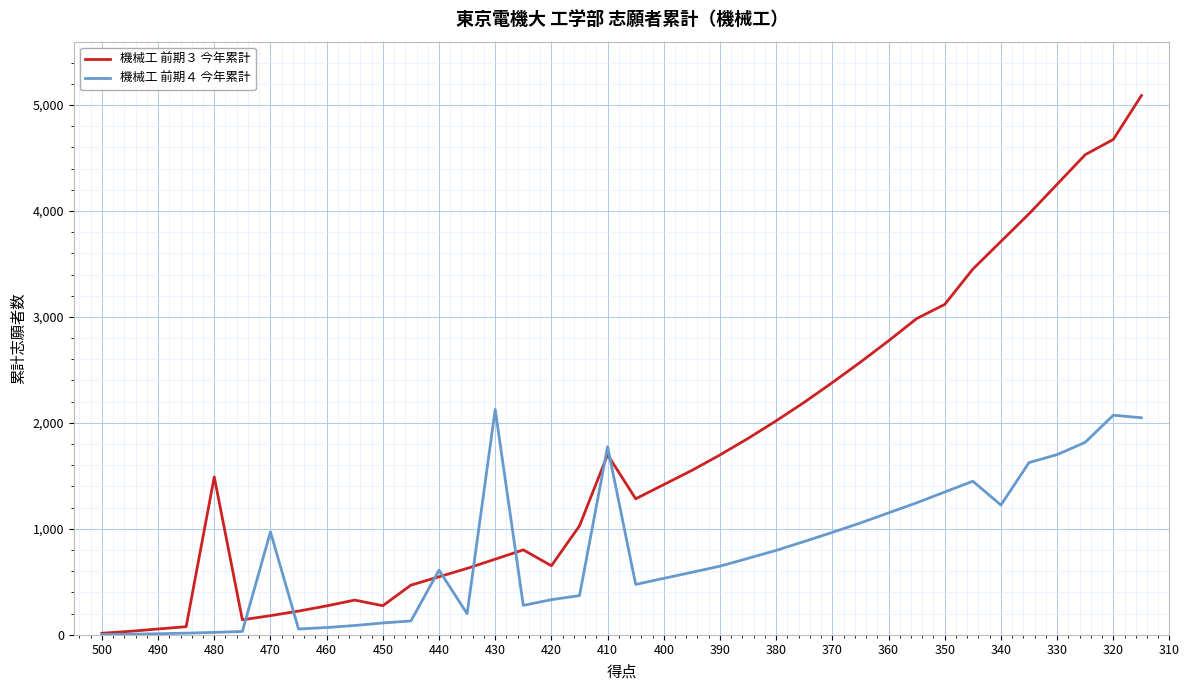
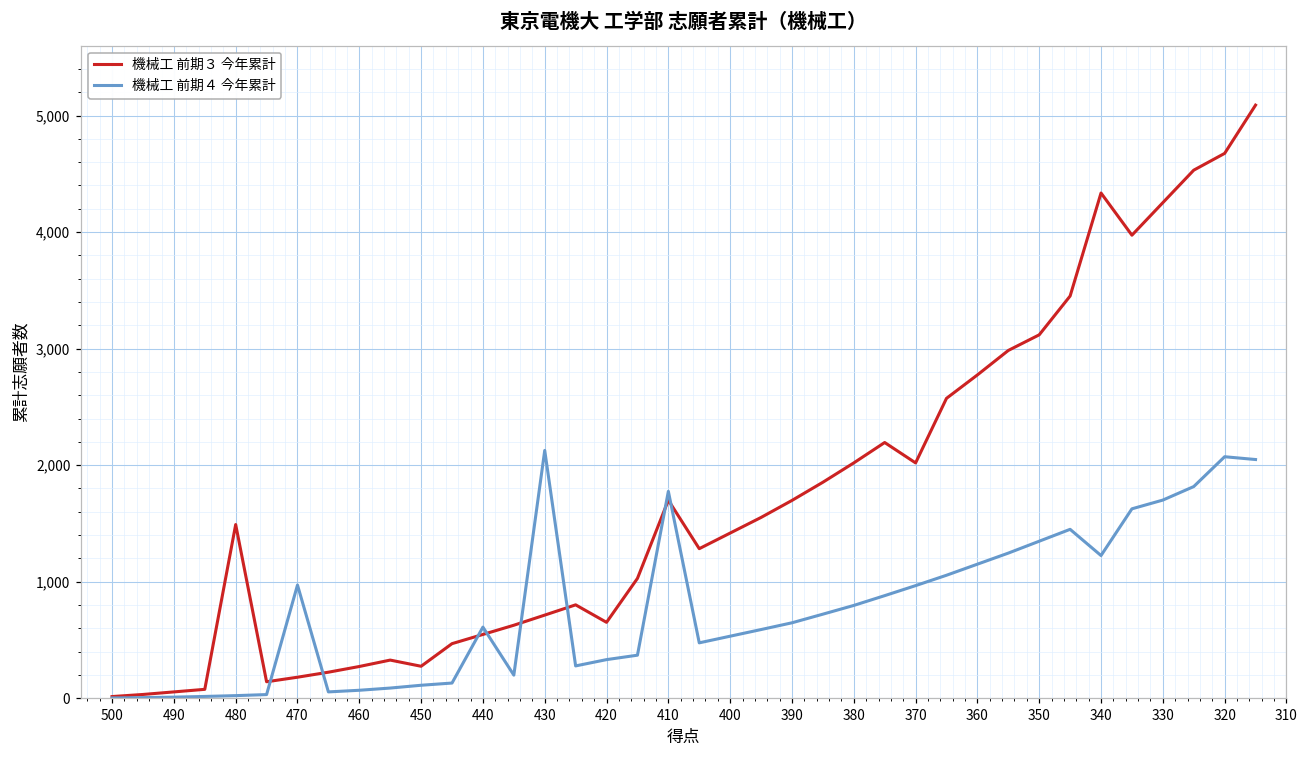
機械工 前期３ 今年累計, 370: 2,380 -> 2,020
機械工 前期３ 今年累計, 340: 3,710 -> 4,340
